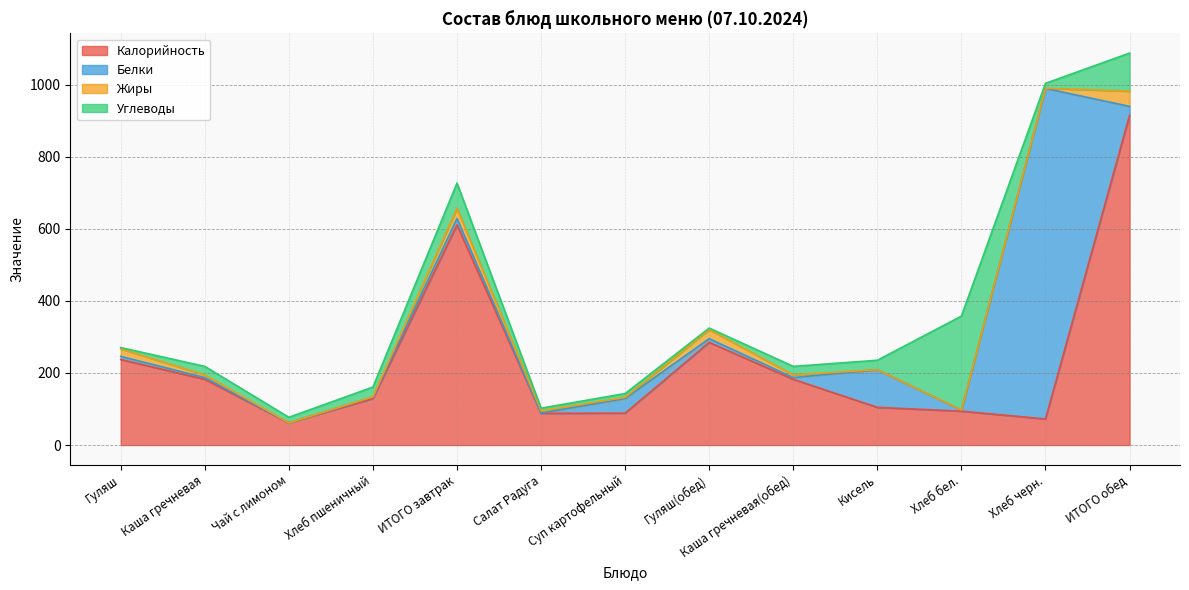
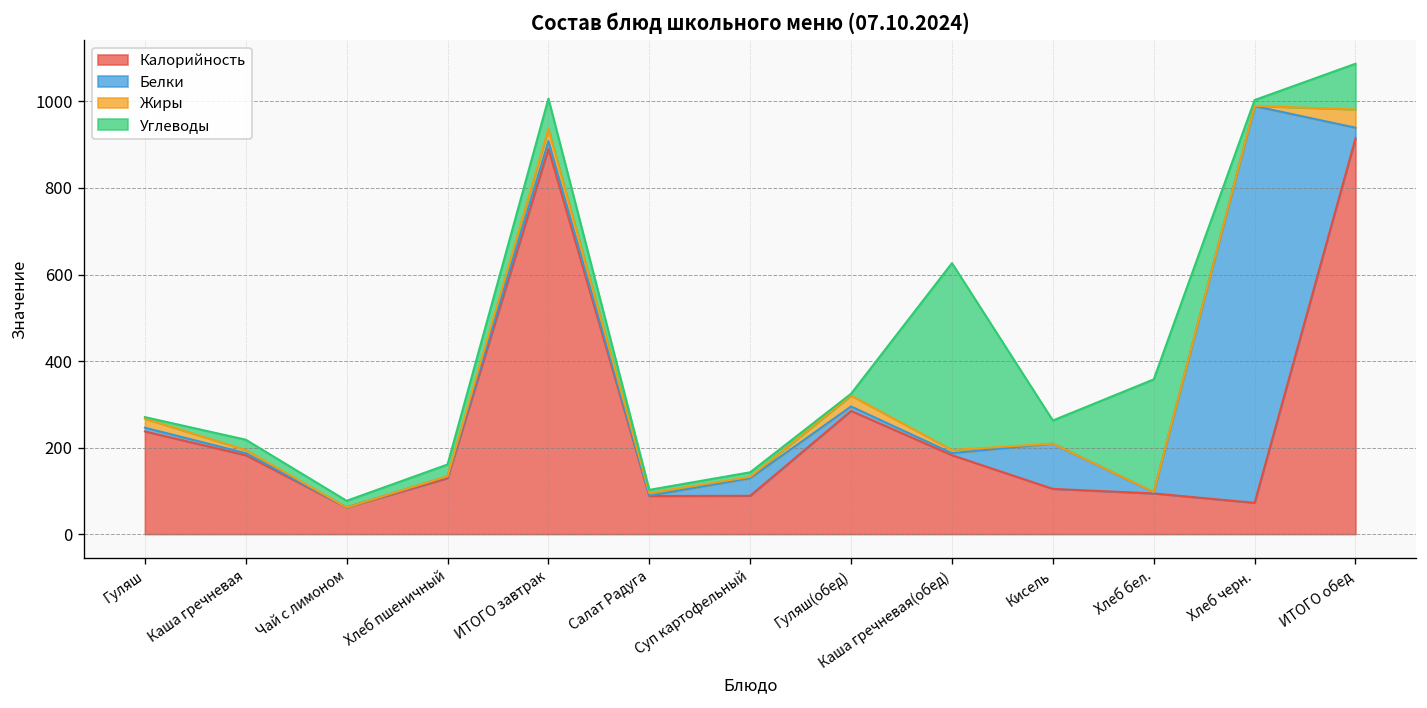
Калорийность, ИТОГО завтрак: 610 -> 890
Углеводы, Каша гречневая(обед): 20 -> 430
Углеводы, Кисель: 30 -> 50
